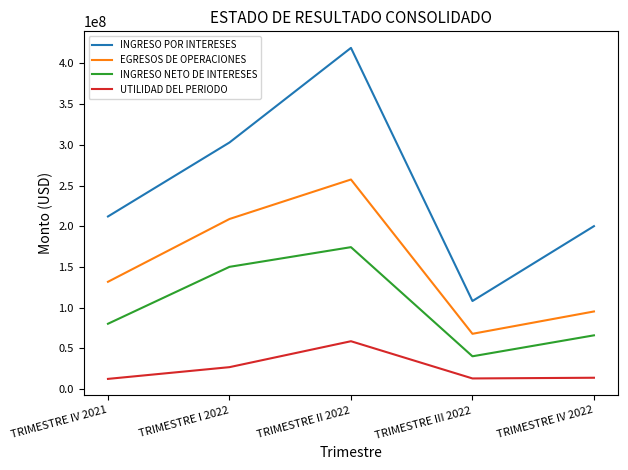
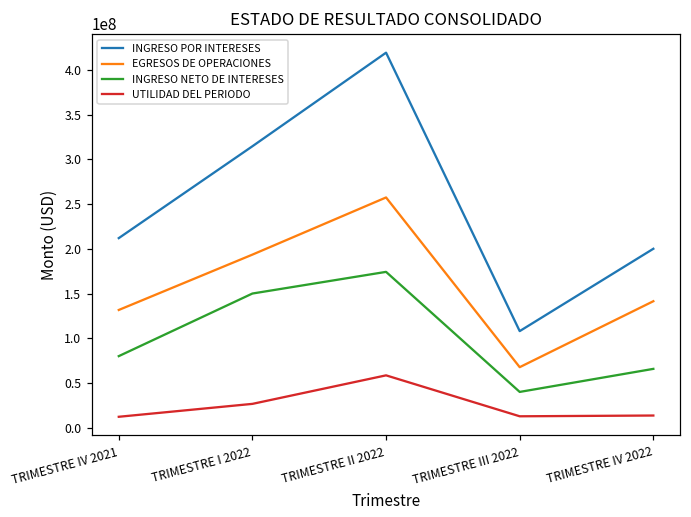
INGRESO POR INTERESES, TRIMESTRE I 2022: 300000000 -> 310000000
EGRESOS DE OPERACIONES, TRIMESTRE I 2022: 210000000 -> 190000000
EGRESOS DE OPERACIONES, TRIMESTRE IV 2022: 100000000 -> 140000000
